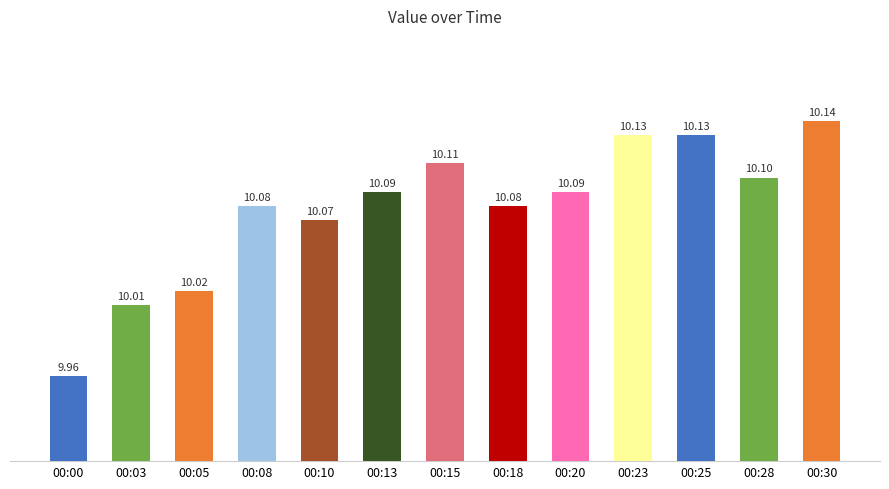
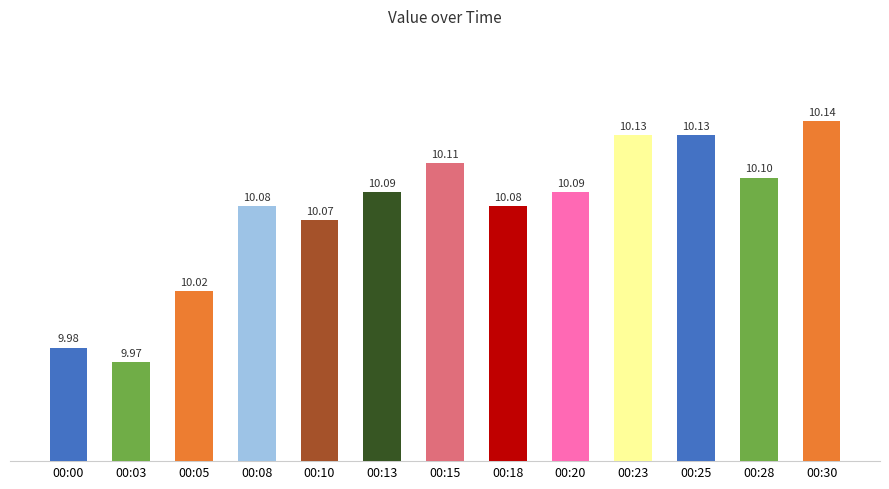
00:00: 9.96 -> 9.98
00:03: 10.01 -> 9.97
